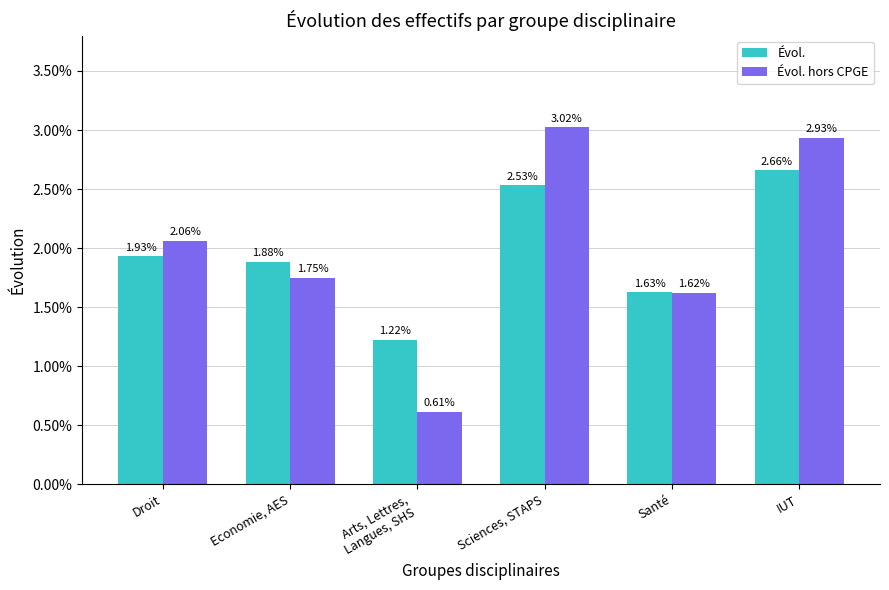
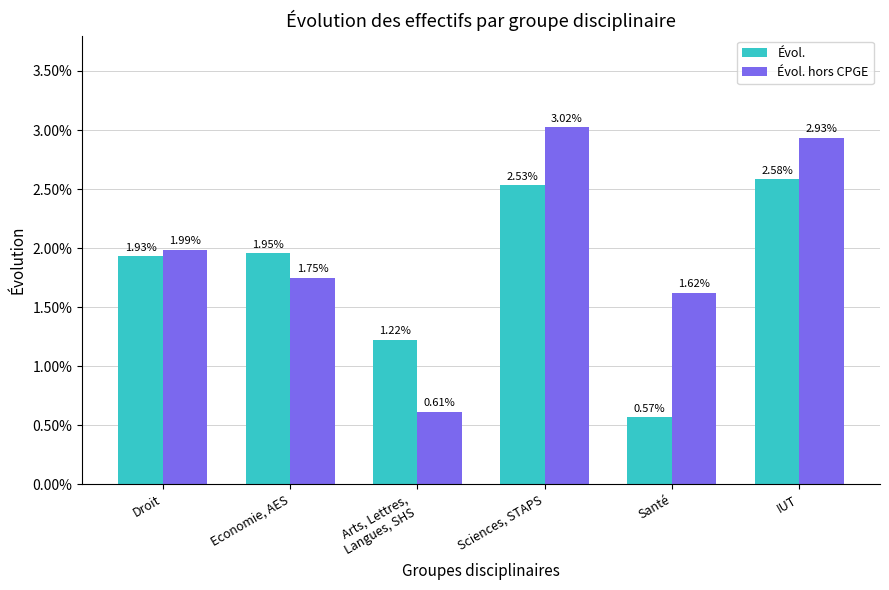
Évol. hors CPGE, Droit: 2.06% -> 1.99%
Évol., Economie, AES: 1.88% -> 1.95%
Évol., Santé: 1.63% -> 0.57%
Évol., IUT: 2.66% -> 2.58%
